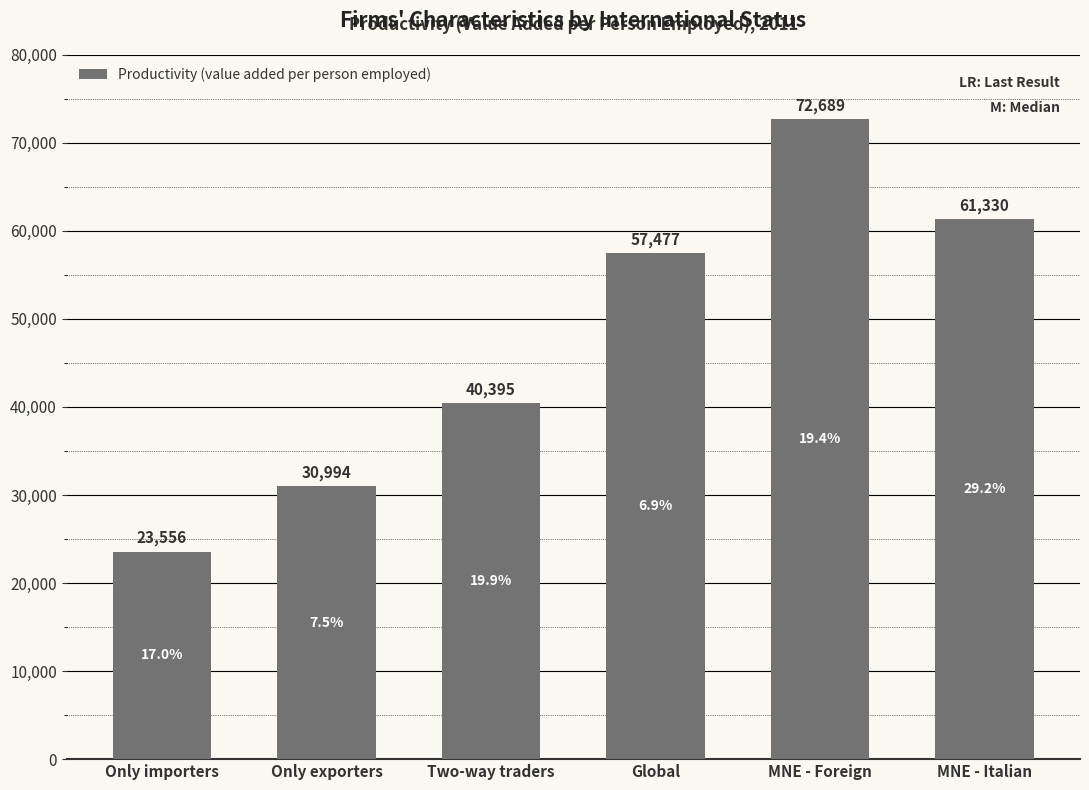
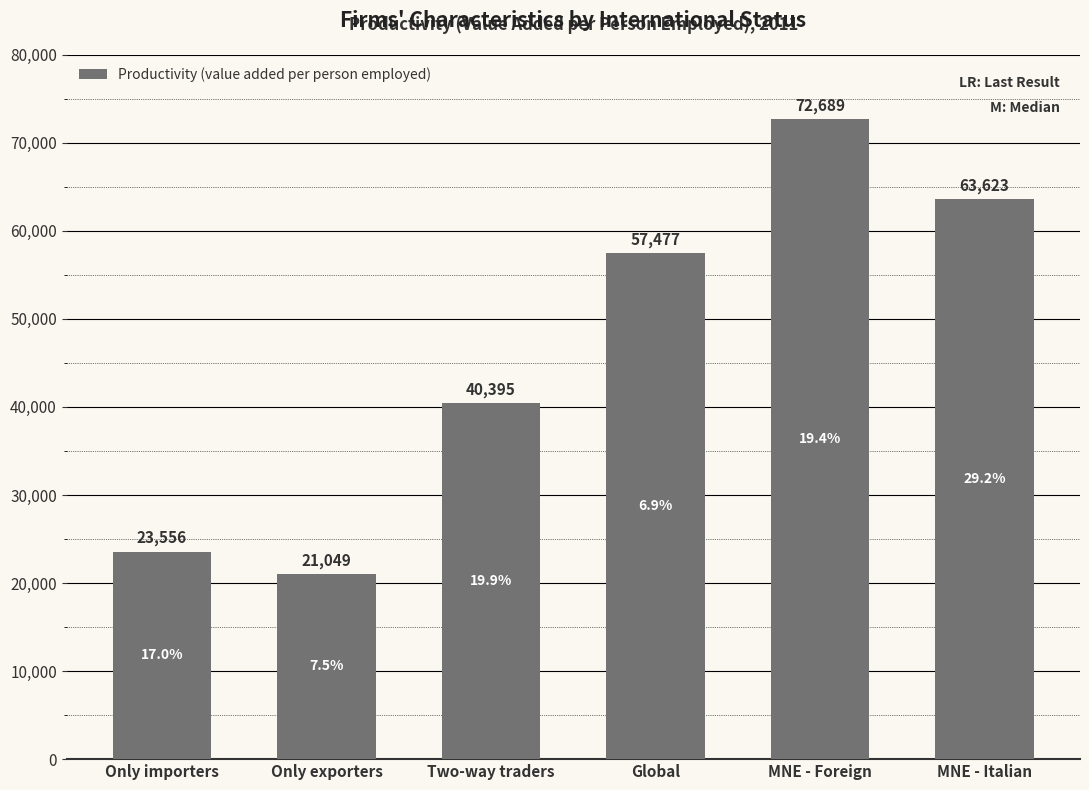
Only exporters: 30,994 -> 21,049
MNE - Italian: 61,330 -> 63,623
